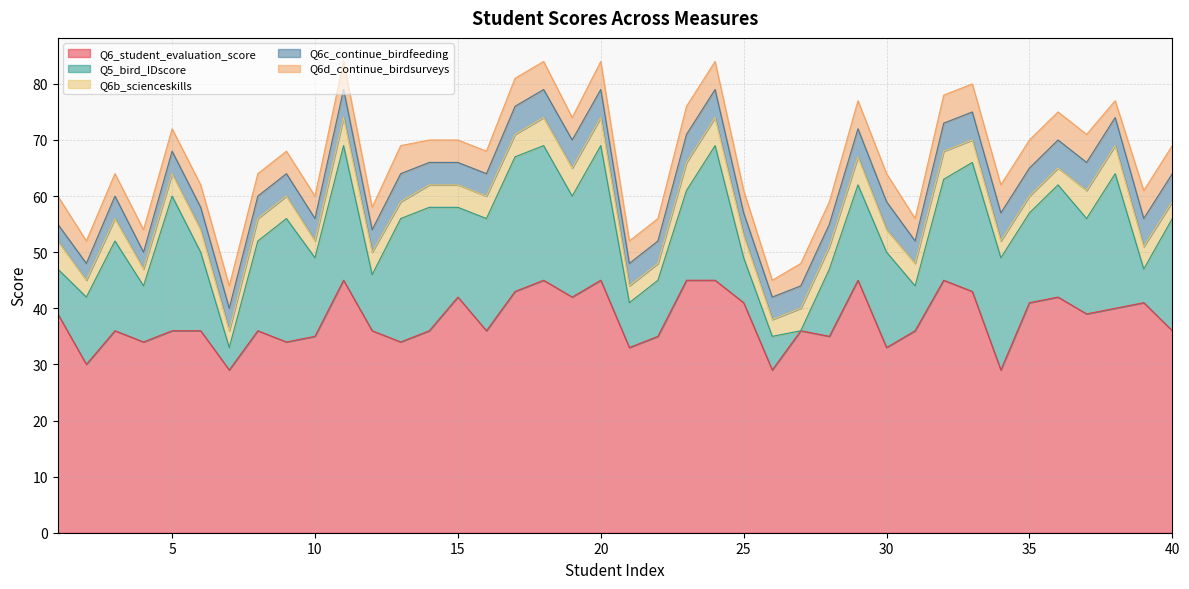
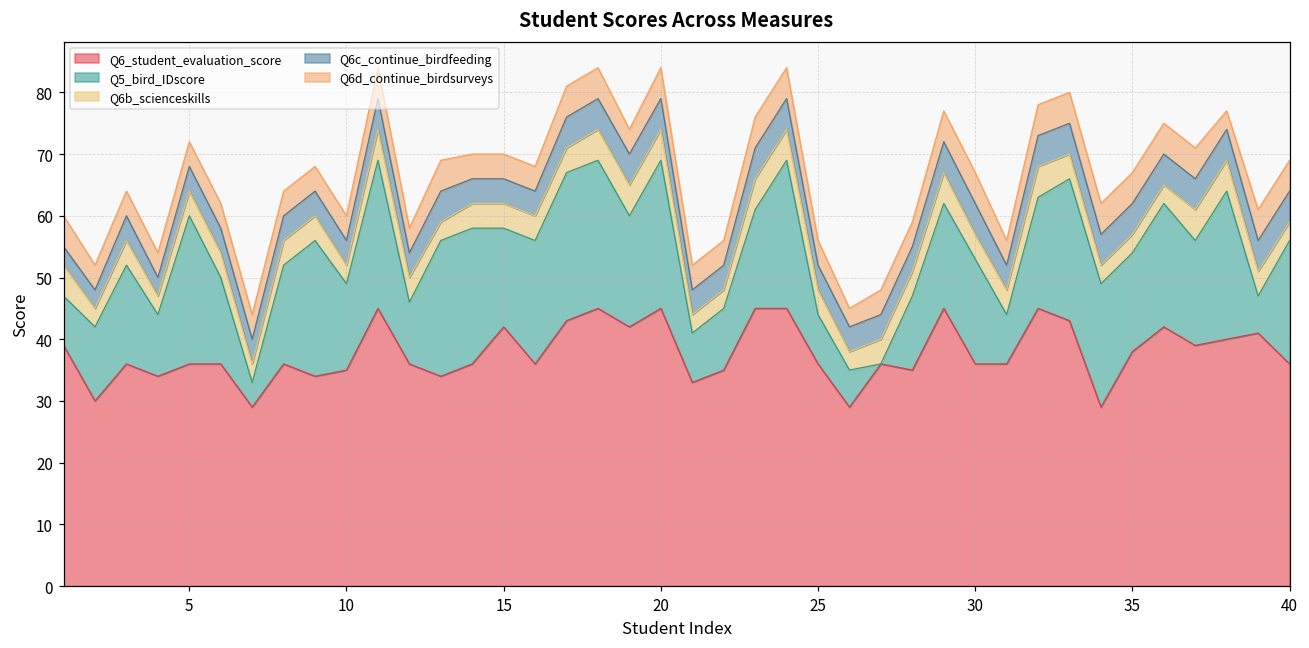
Q6_student_evaluation_score, 25: 41 -> 36
Q6_student_evaluation_score, 30: 33 -> 36
Q6_student_evaluation_score, 35: 41 -> 38
